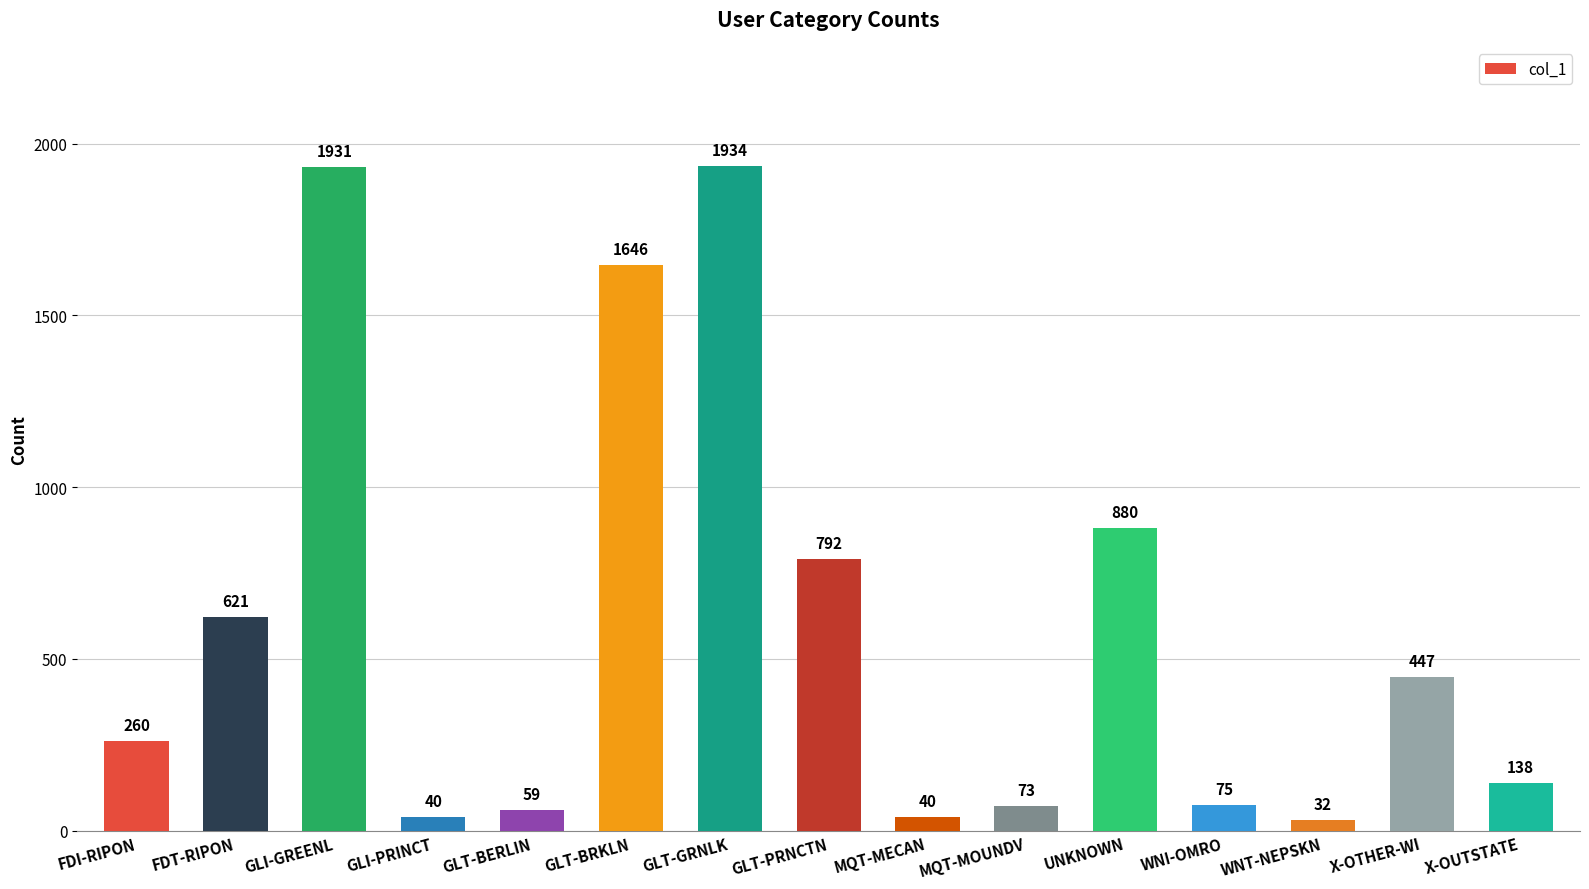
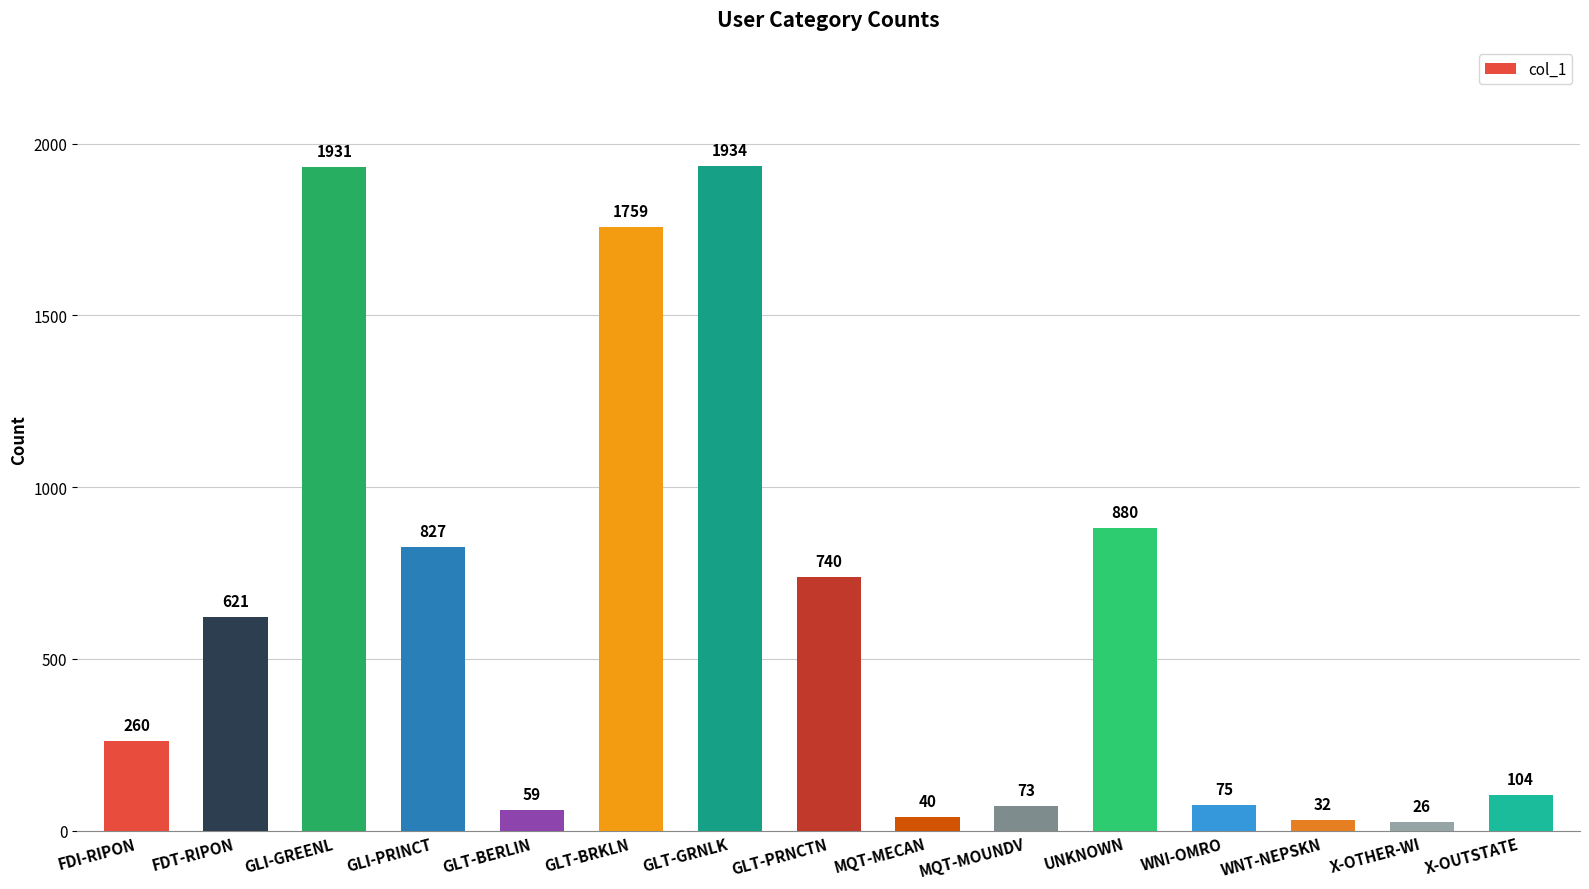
GLI-PRINCT: 40 -> 827
GLT-BRKLN: 1646 -> 1759
GLT-PRNCTN: 792 -> 740
X-OTHER-WI: 447 -> 26
X-OUTSTATE: 138 -> 104
